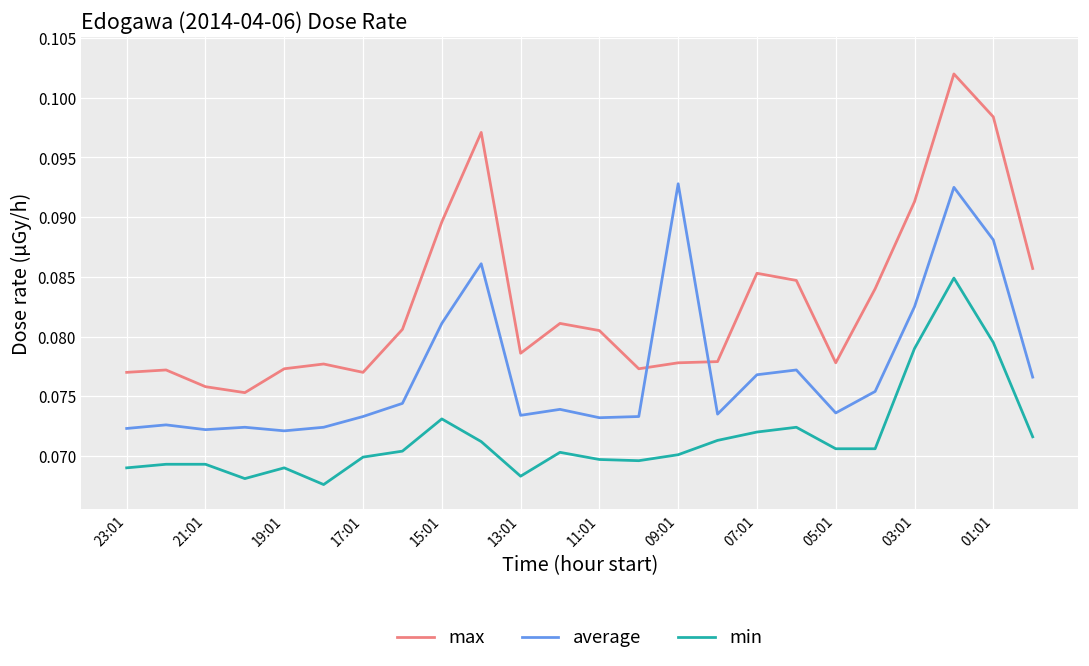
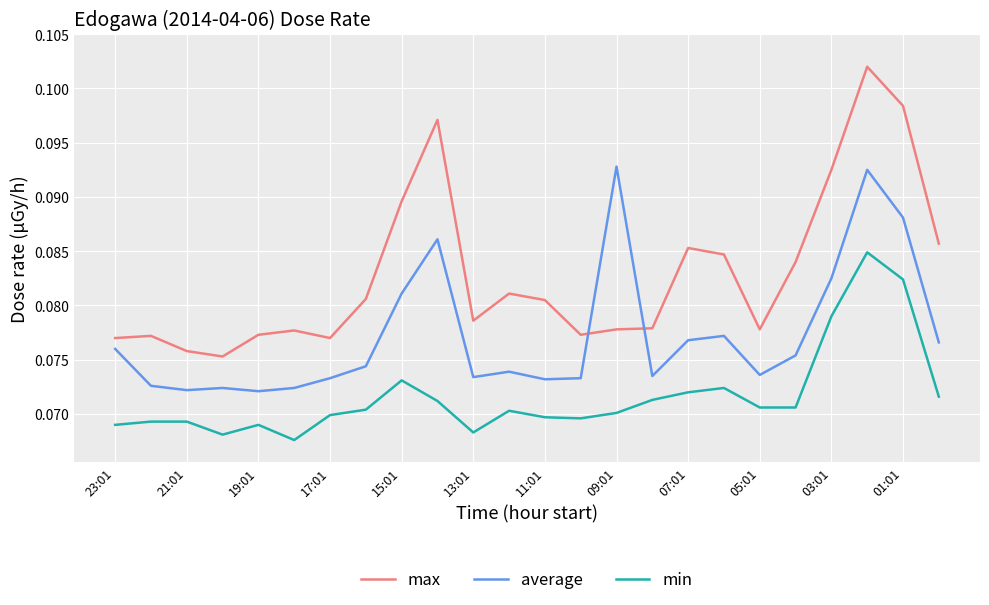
average, 23:01: 0.0723 -> 0.0760
max, 03:01: 0.0913 -> 0.0925
min, 01:01: 0.0795 -> 0.0824
